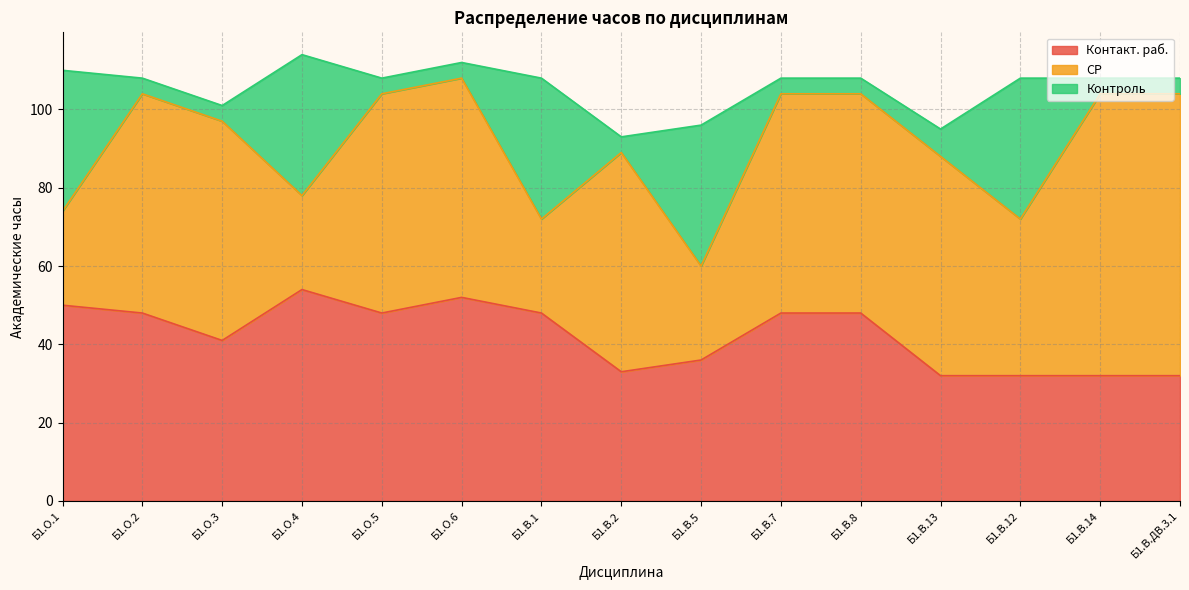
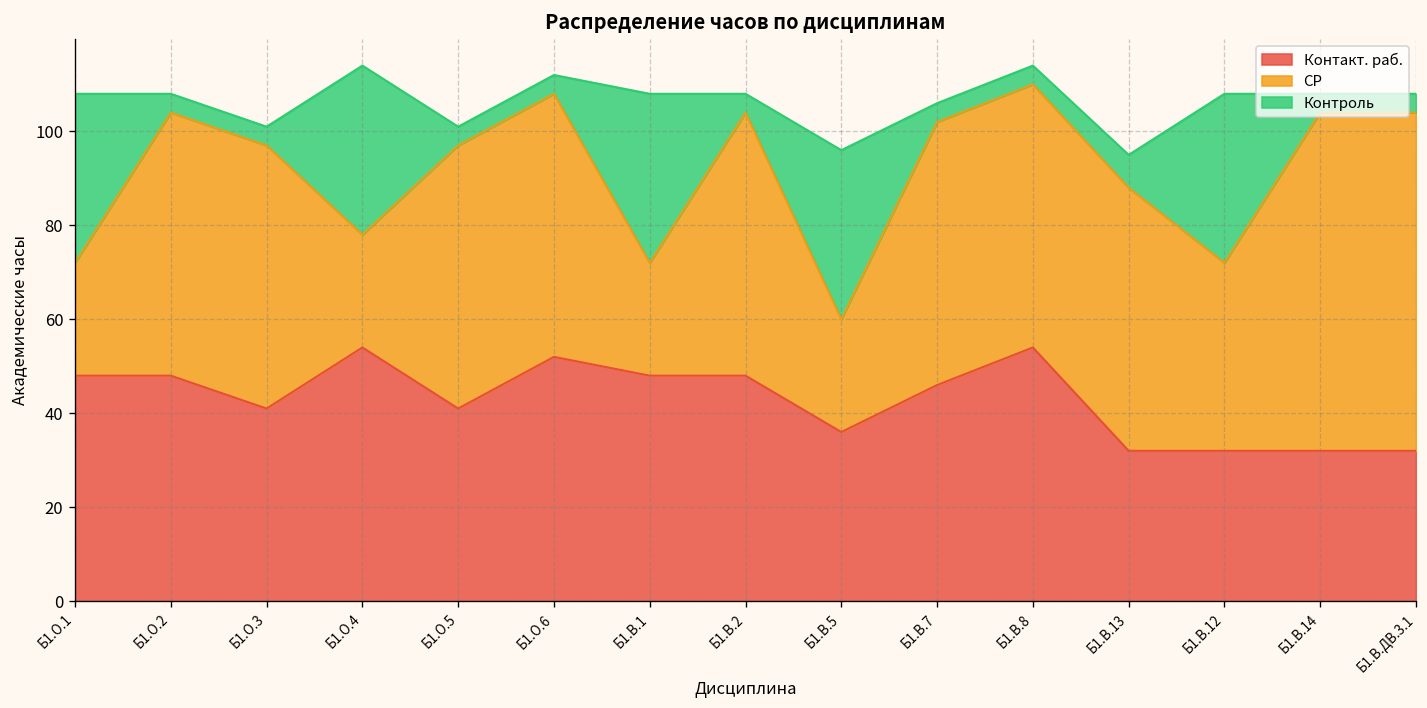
Контакт. раб., Б1.О.1: 50 -> 48
Контакт. раб., Б1.О.5: 48 -> 41
Контакт. раб., Б1.В.2: 33 -> 48
Контакт. раб., Б1.В.7: 48 -> 46
Контакт. раб., Б1.В.8: 48 -> 54
